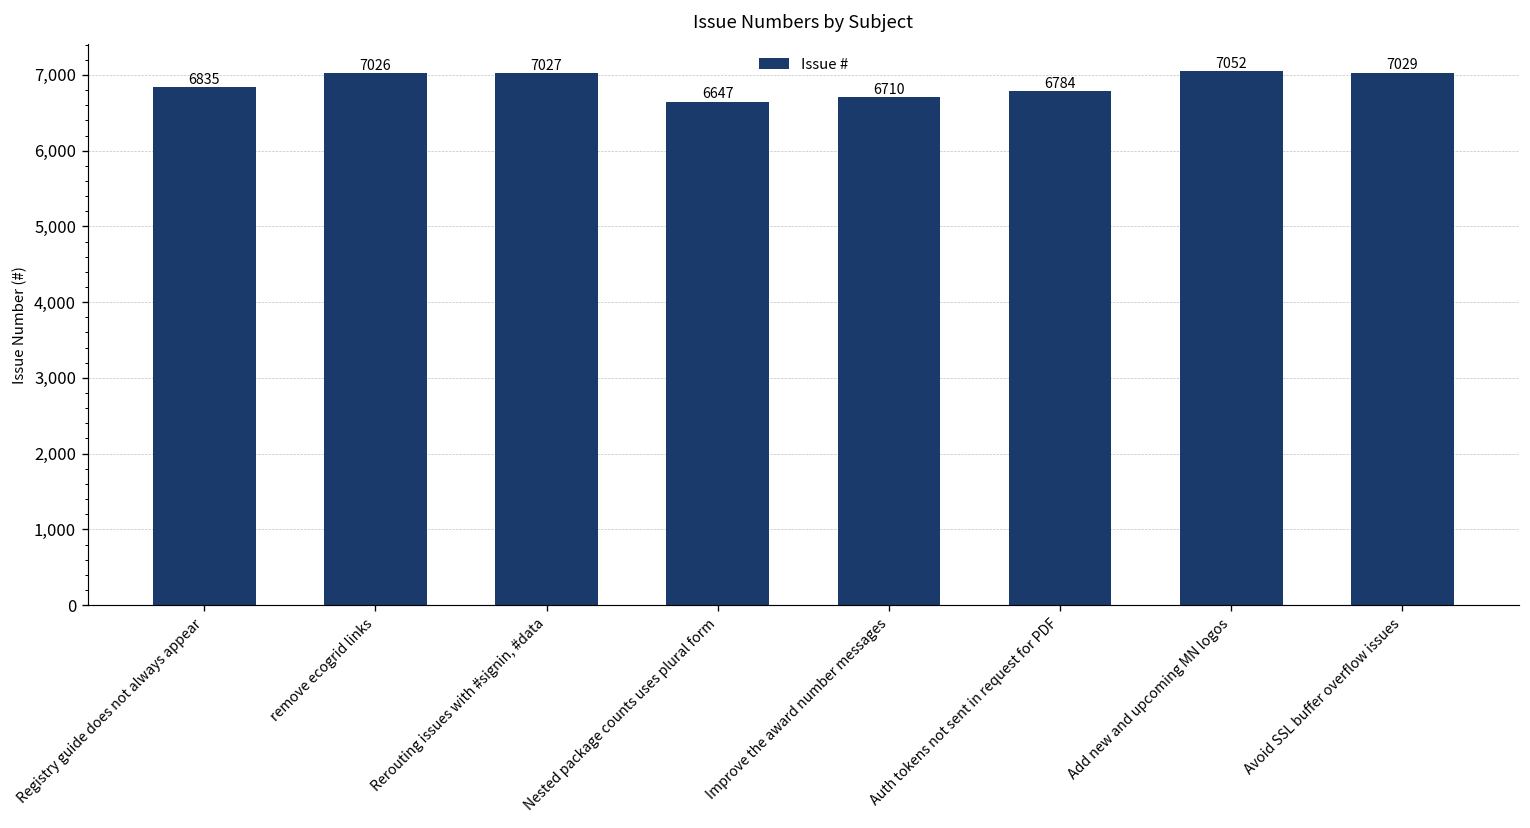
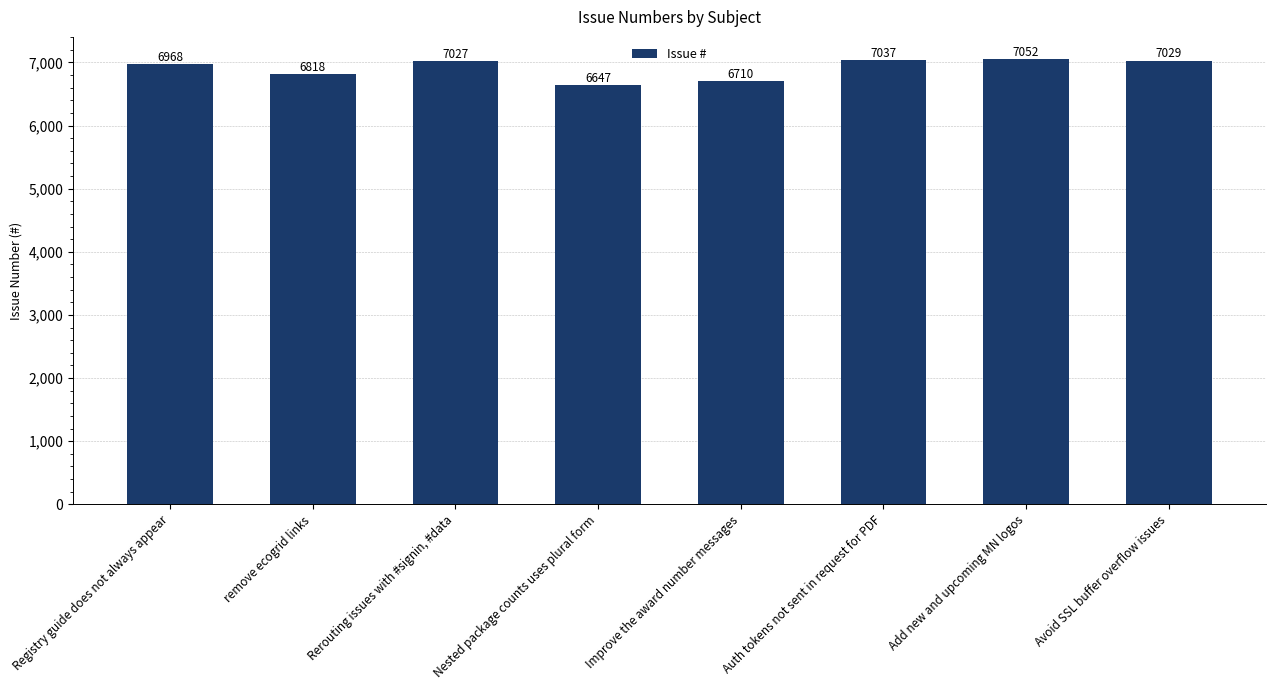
Registry guide does not always appear: 6835 -> 6968
remove ecogrid links: 7026 -> 6818
Auth tokens not sent in request for PDF: 6784 -> 7037
